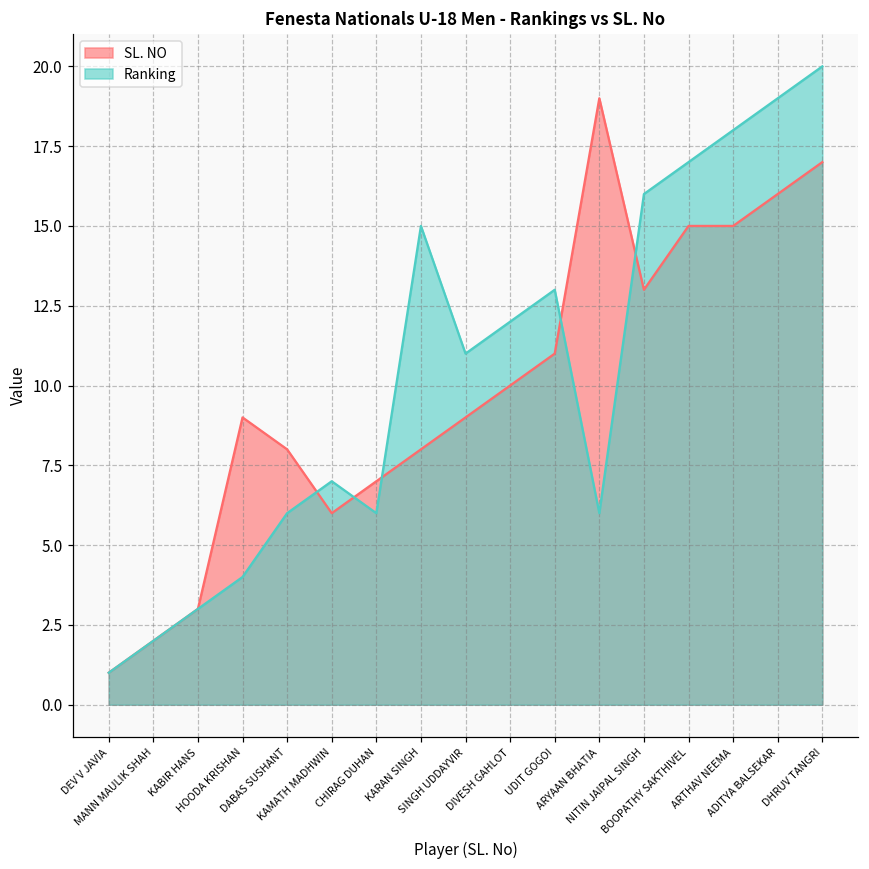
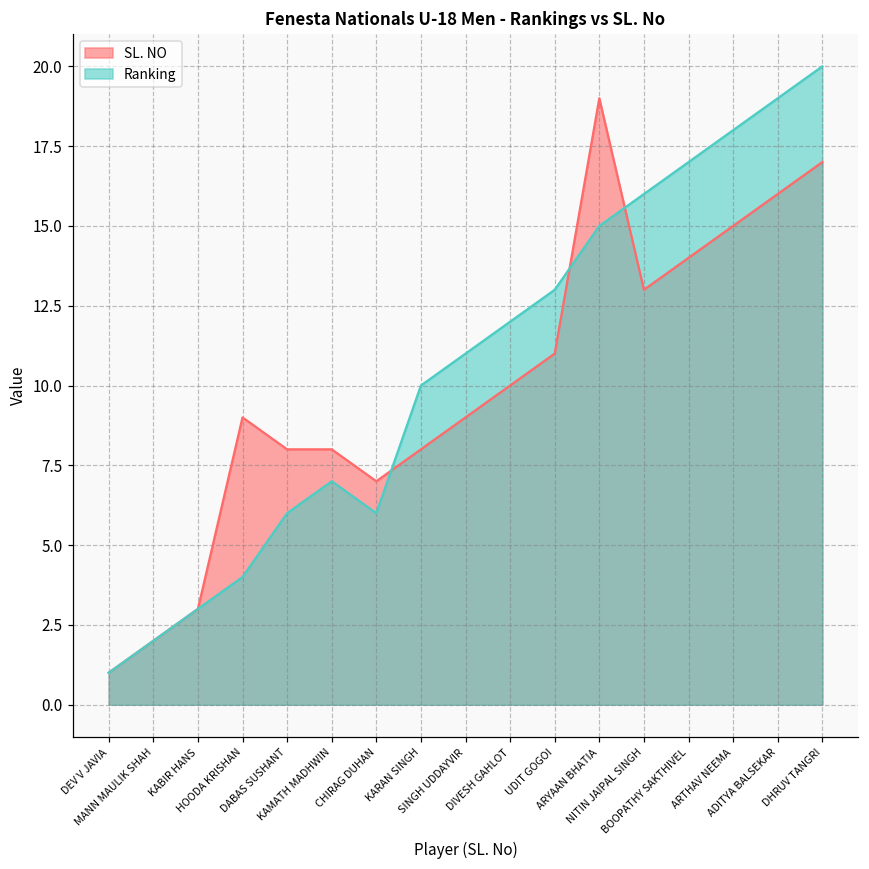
SL. NO, KAMATH MADHWIN: 6 -> 8
Ranking, KARAN SINGH: 15 -> 10
Ranking, ARYAAN BHATIA: 6 -> 15
SL. NO, BOOPATHY SAKTHIVEL: 15 -> 14
